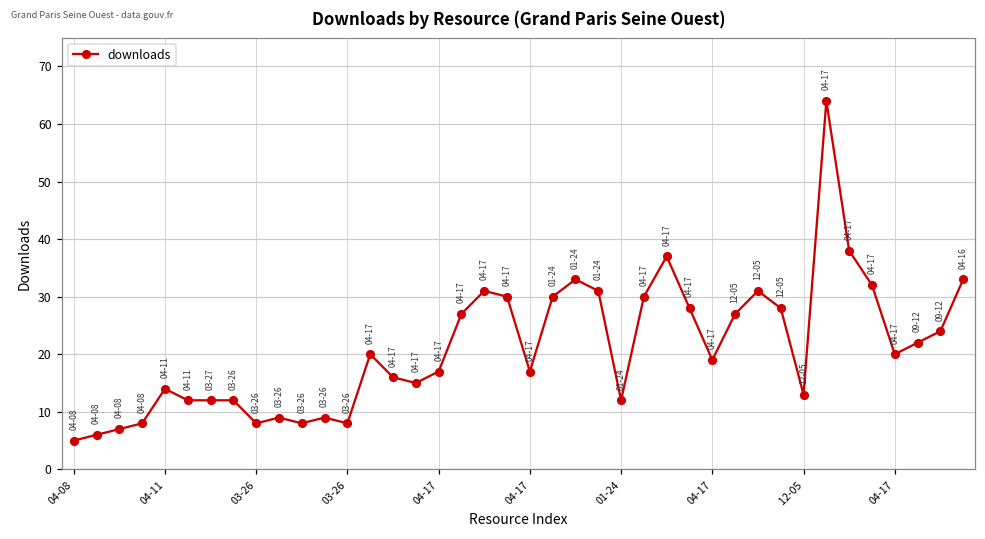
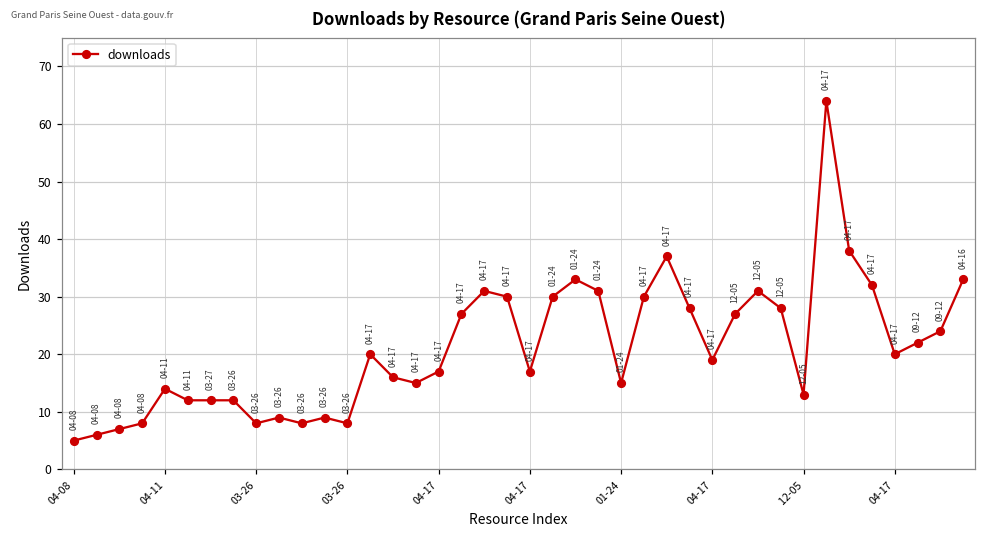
01-24: 12 -> 15
